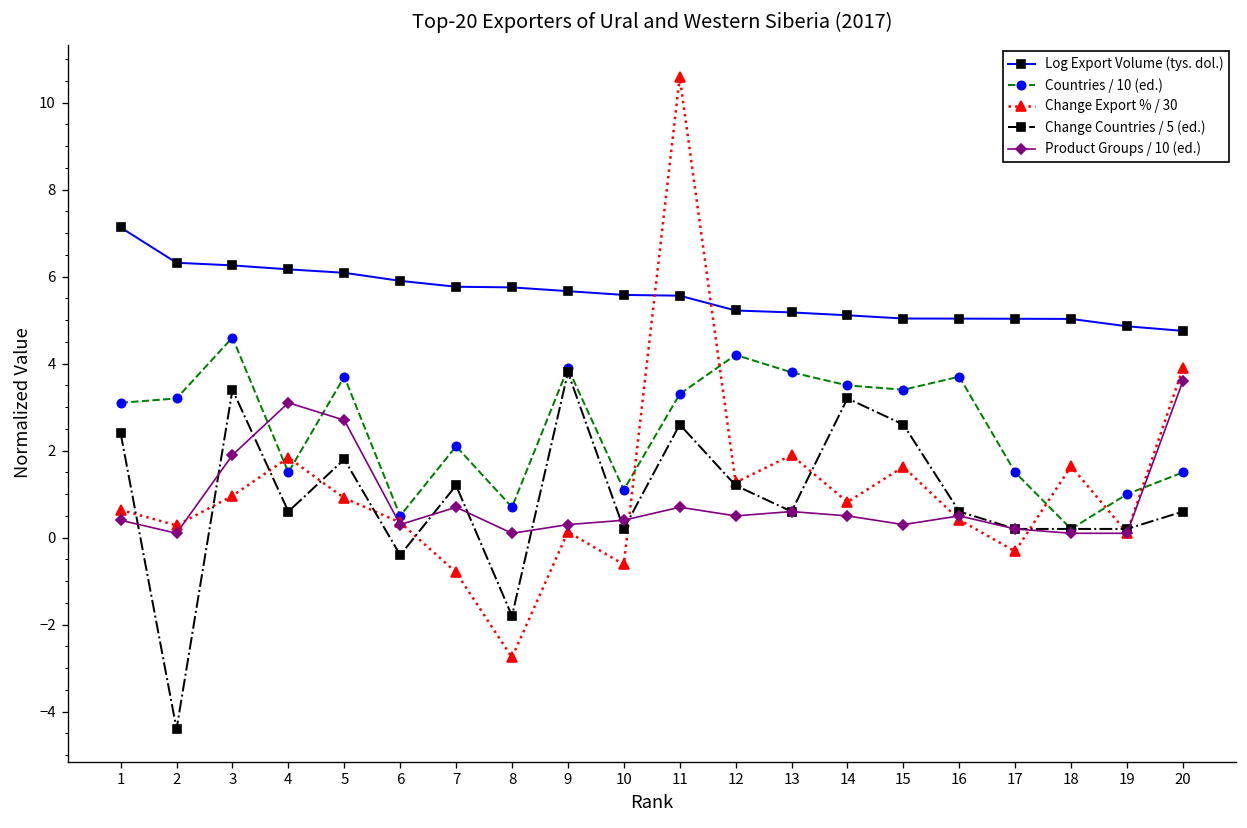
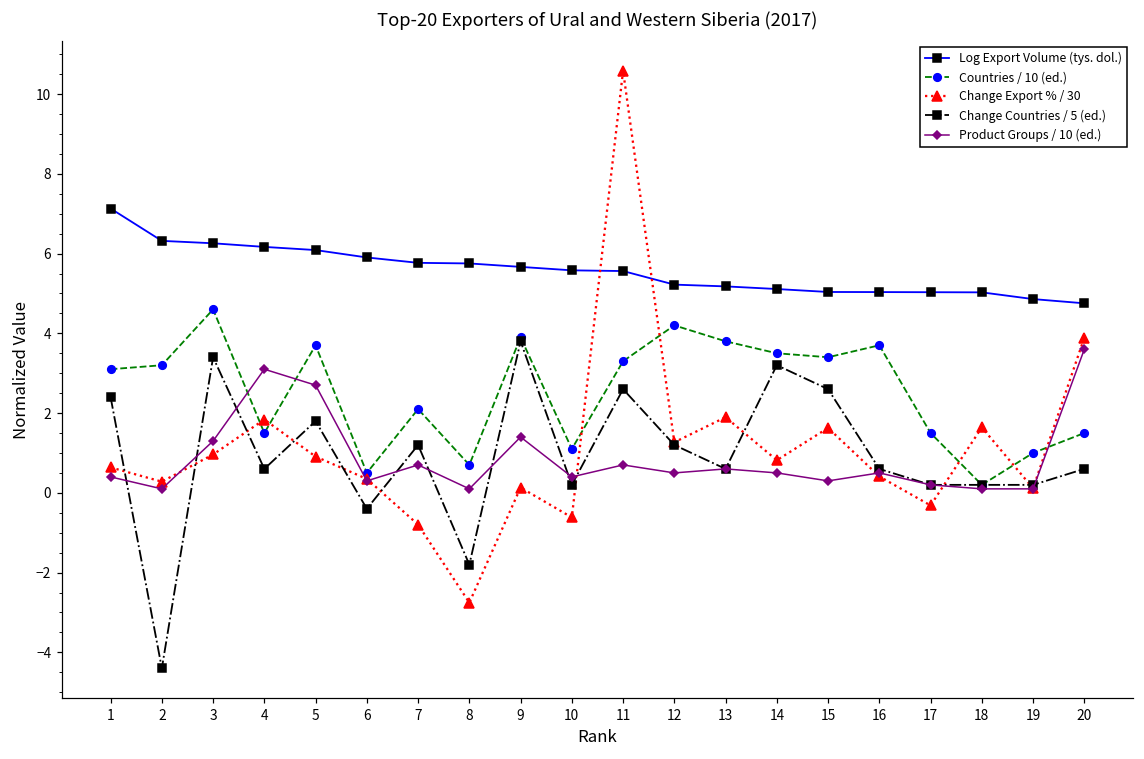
Product Groups / 10 (ed.), 3: 1.9 -> 1.3
Product Groups / 10 (ed.), 9: 0.3 -> 1.4
